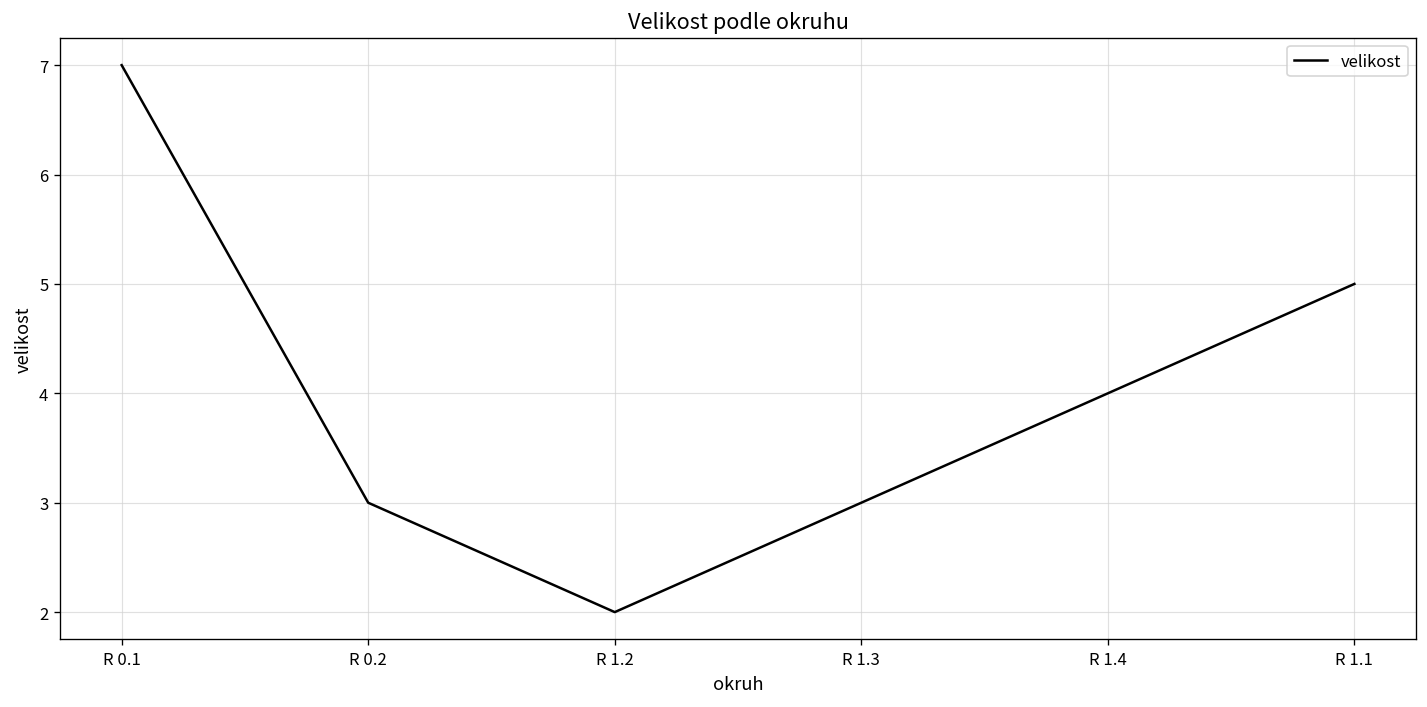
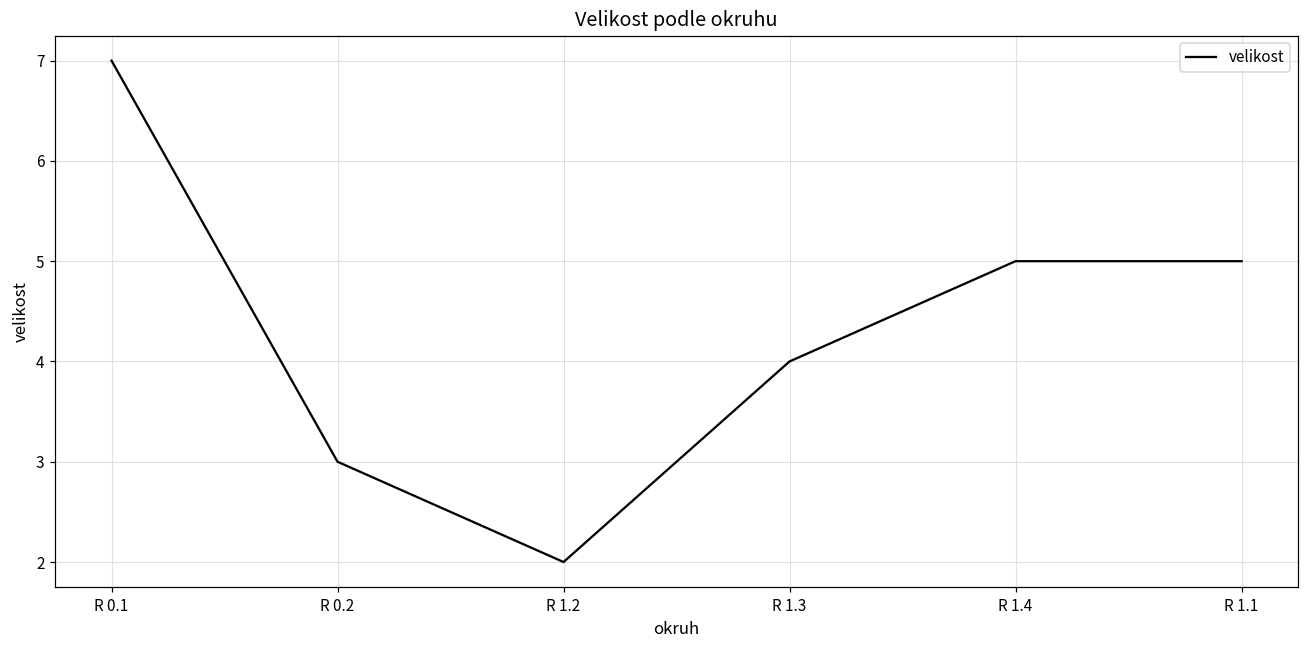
R 1.3: 3 -> 4
R 1.4: 4 -> 5
